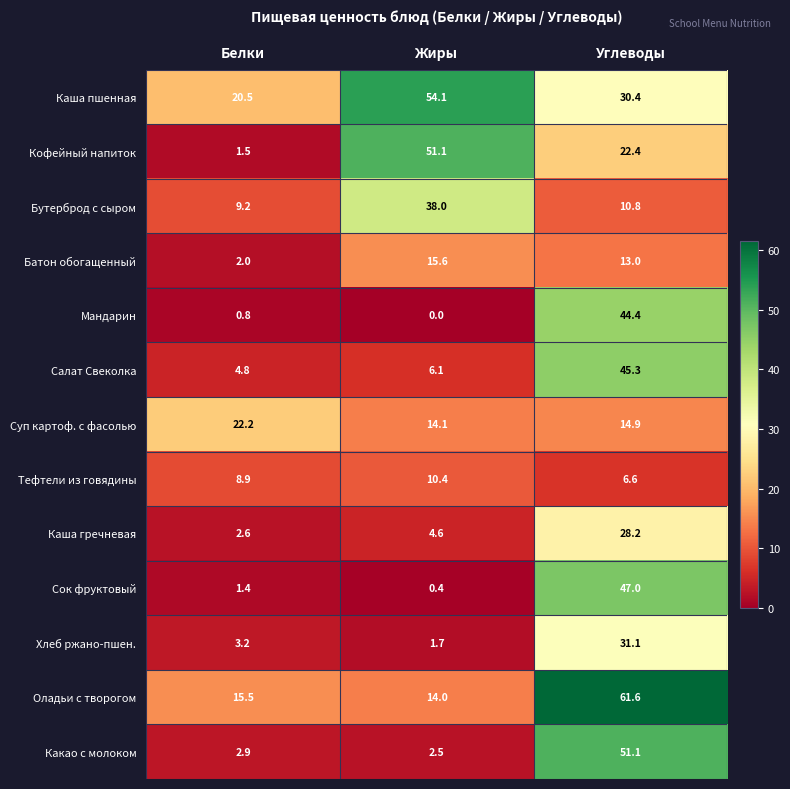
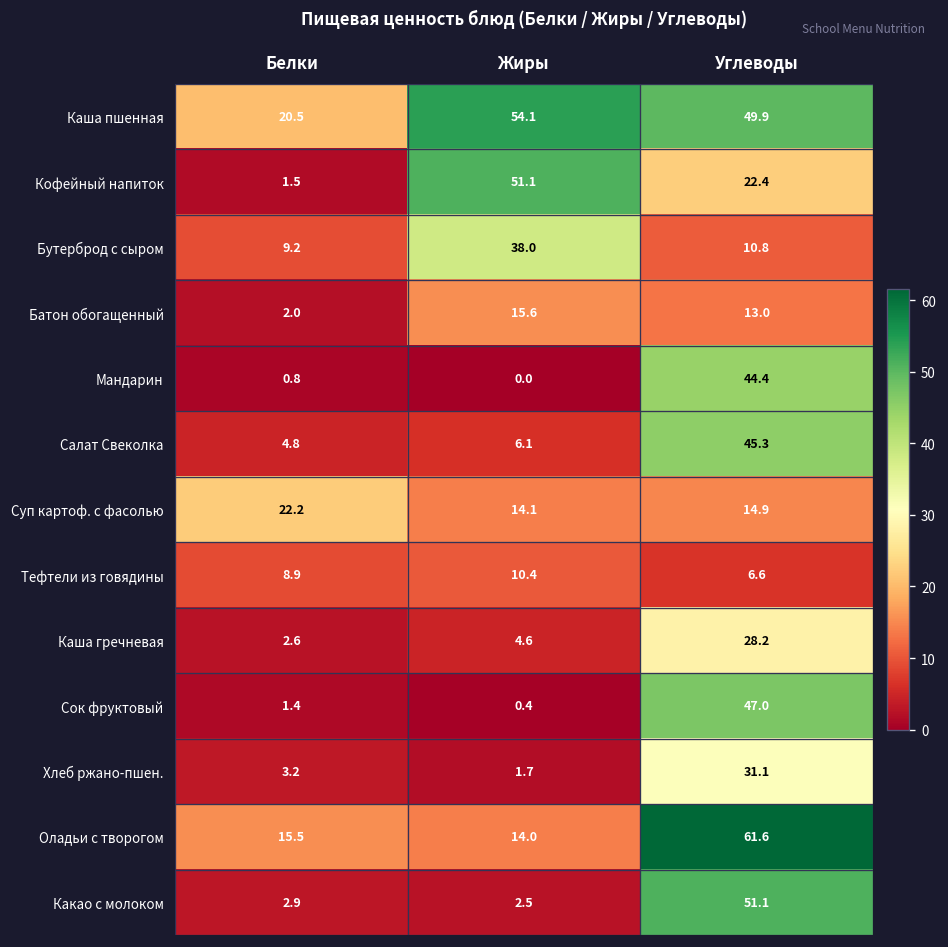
Каша пшенная, Углеводы: 30.4 -> 49.9
